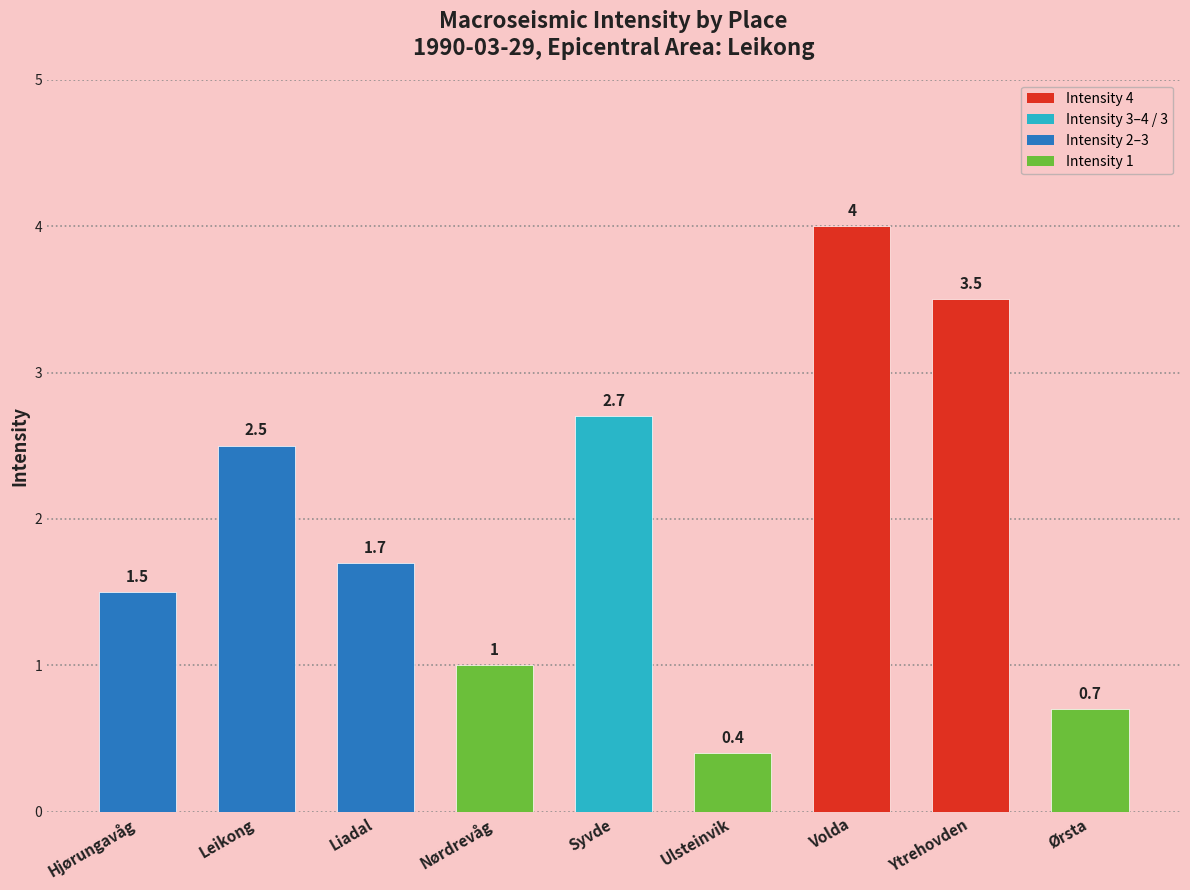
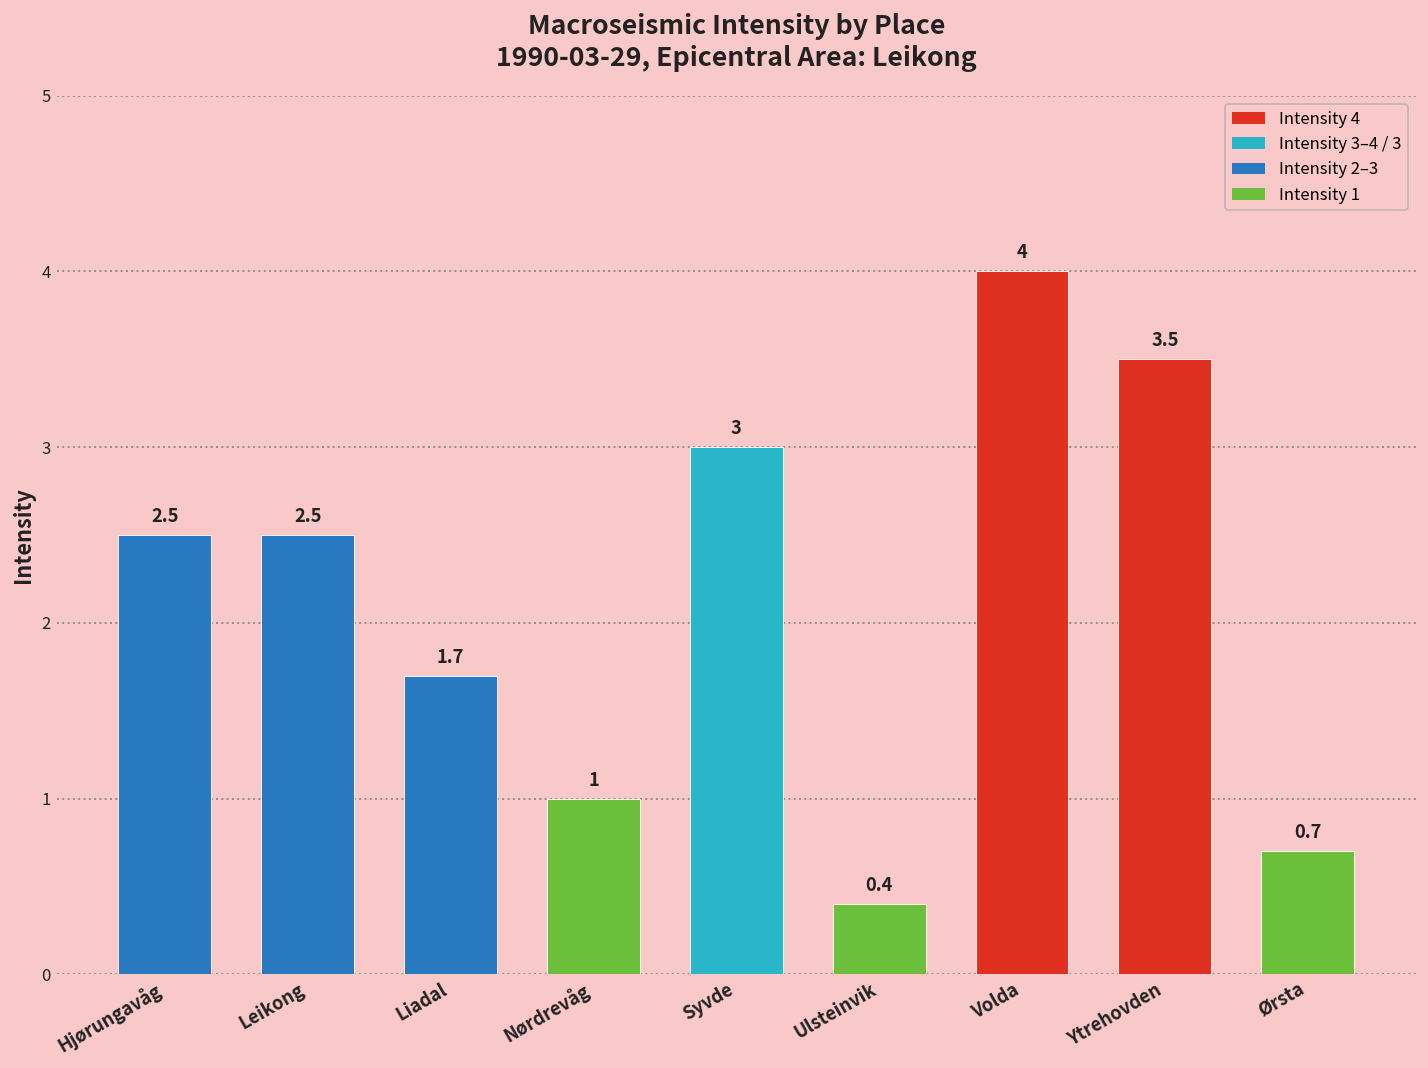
Hjørungavåg: 1.5 -> 2.5
Syvde: 2.7 -> 3
